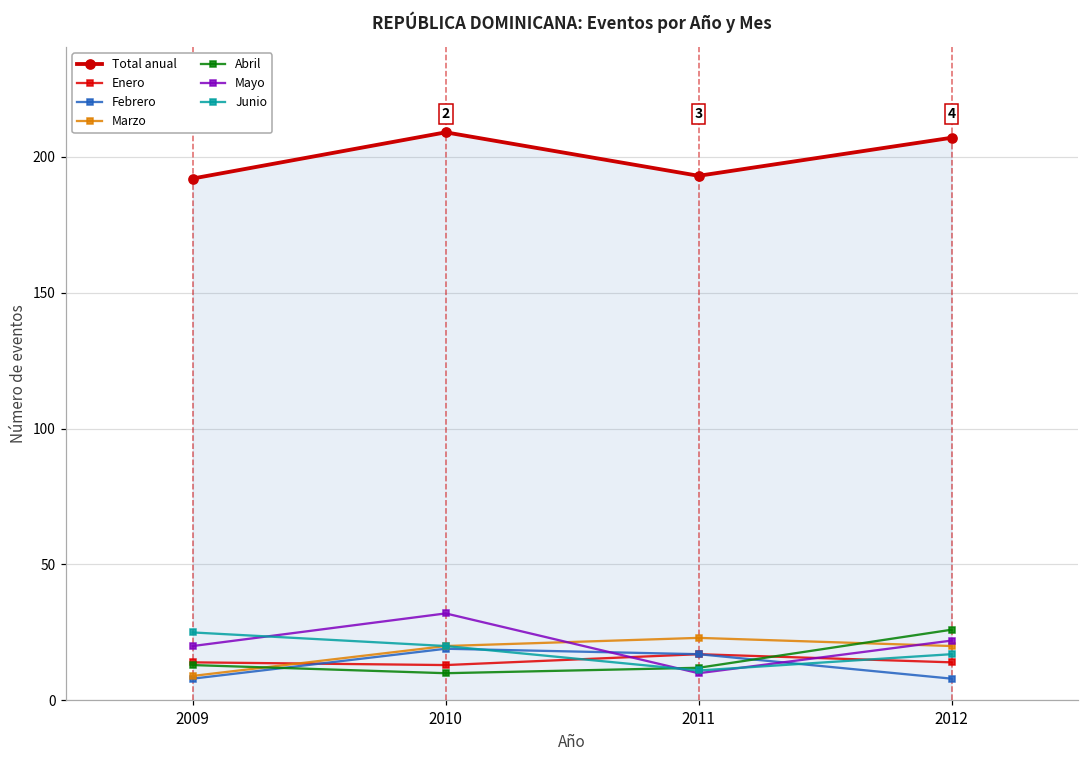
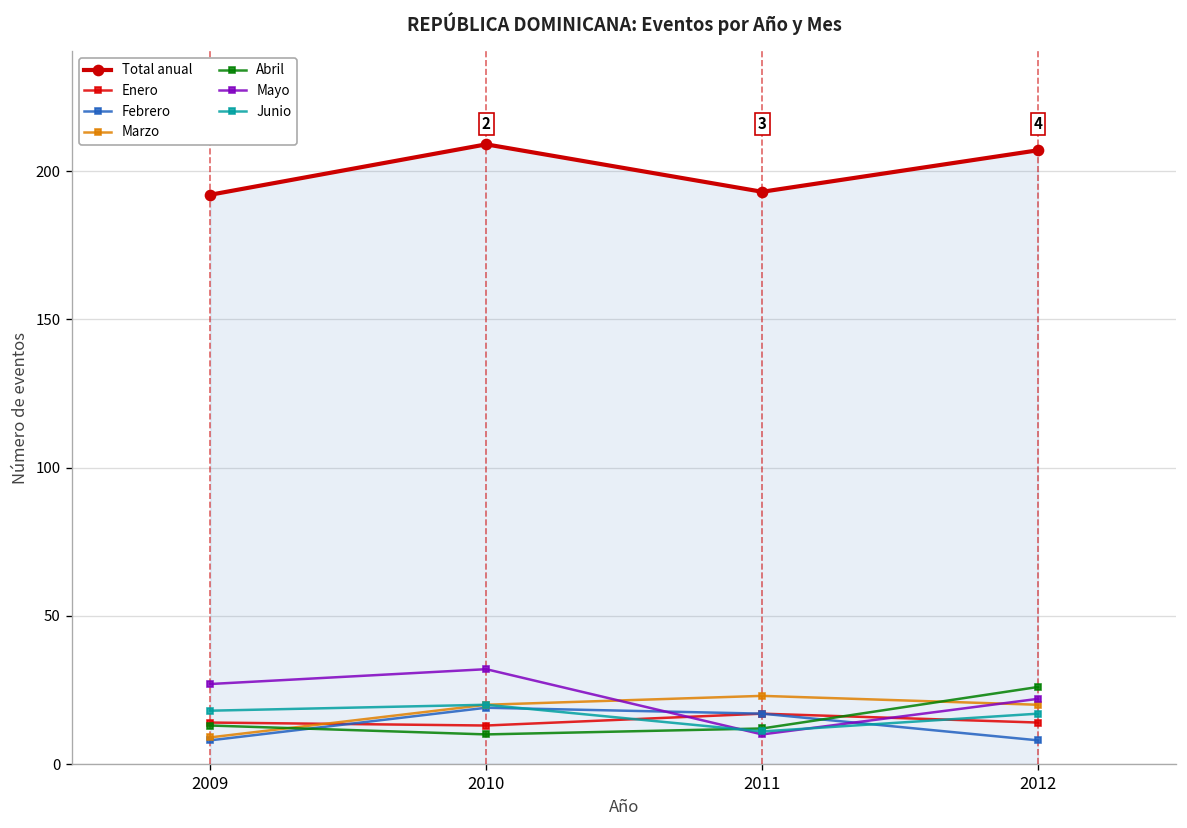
Mayo, 2009: 20 -> 27
Junio, 2009: 25 -> 18
